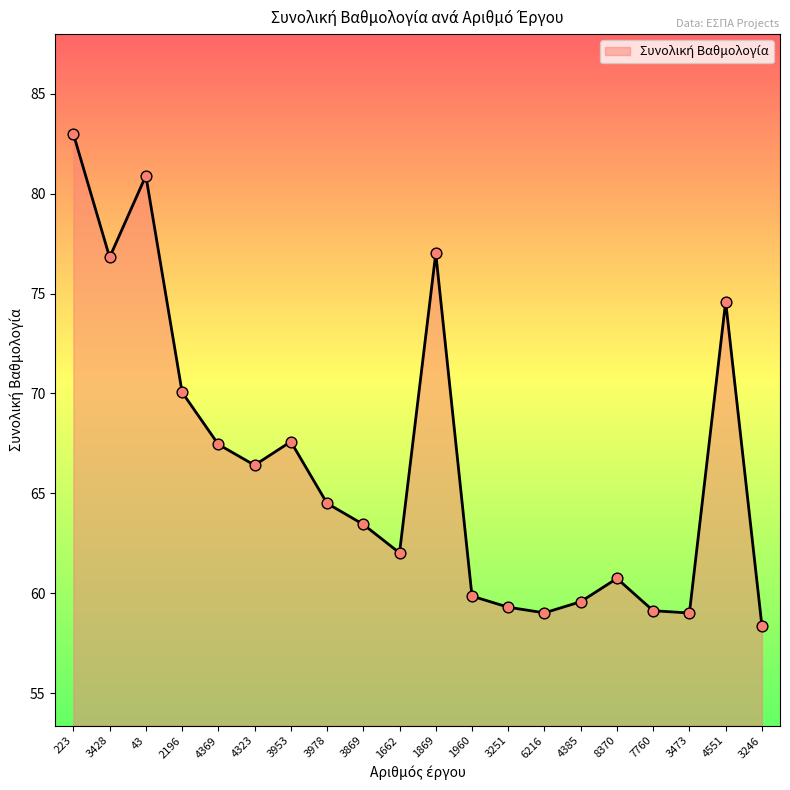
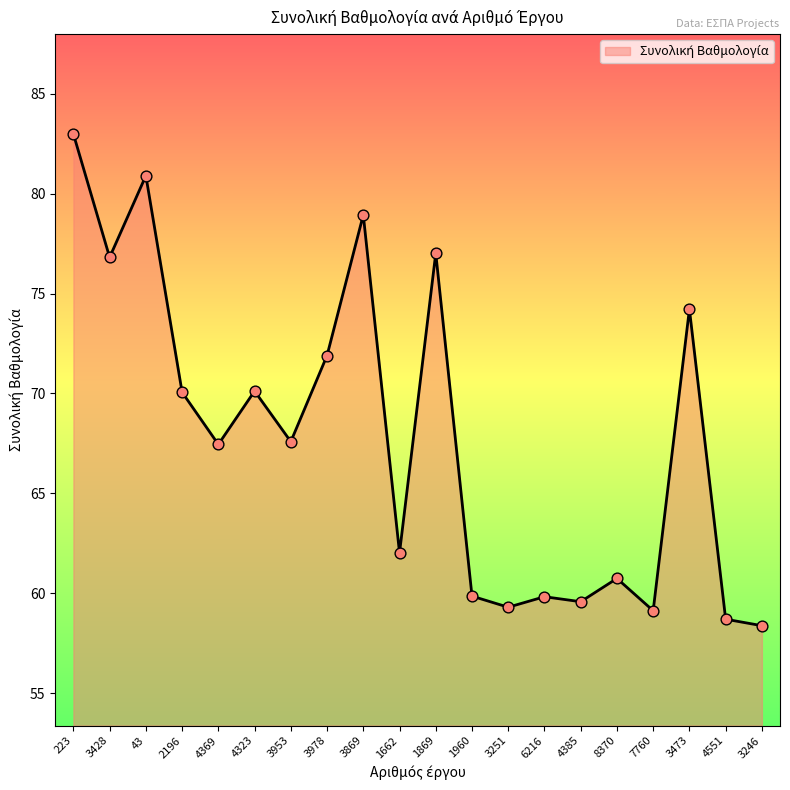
4323: 66.4 -> 70.1
3978: 64.5 -> 71.9
3869: 63.4 -> 78.9
6216: 59.0 -> 59.8
3473: 59.0 -> 74.2
4551: 74.6 -> 58.7
